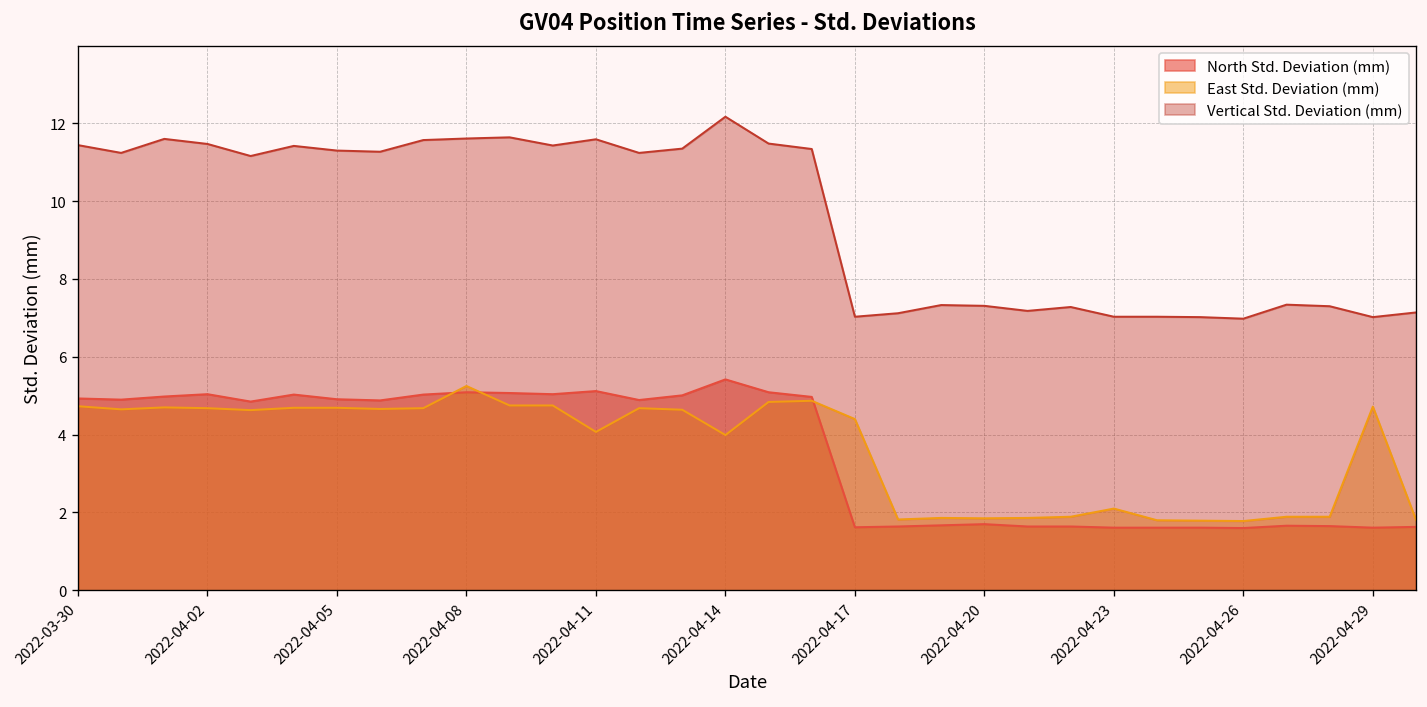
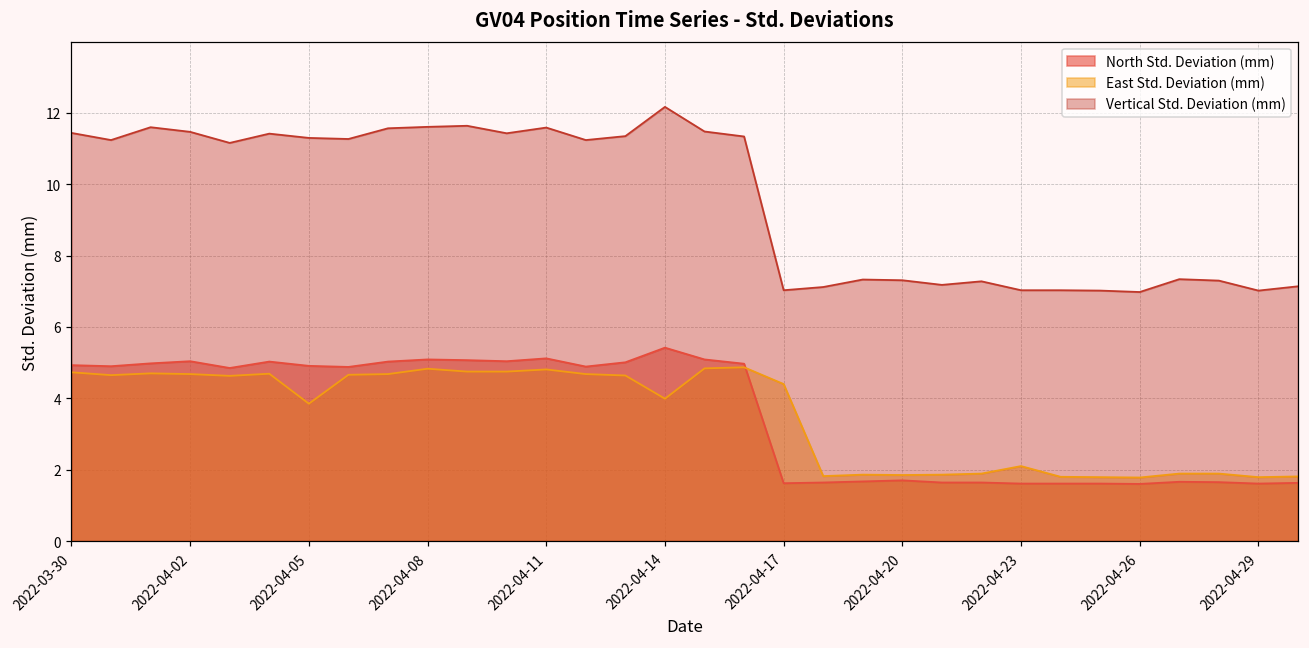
East Std. Deviation (mm), 2022-04-05: 4.7 -> 3.9
East Std. Deviation (mm), 2022-04-08: 5.3 -> 4.8
East Std. Deviation (mm), 2022-04-11: 4.1 -> 4.8
East Std. Deviation (mm), 2022-04-29: 4.7 -> 1.8
